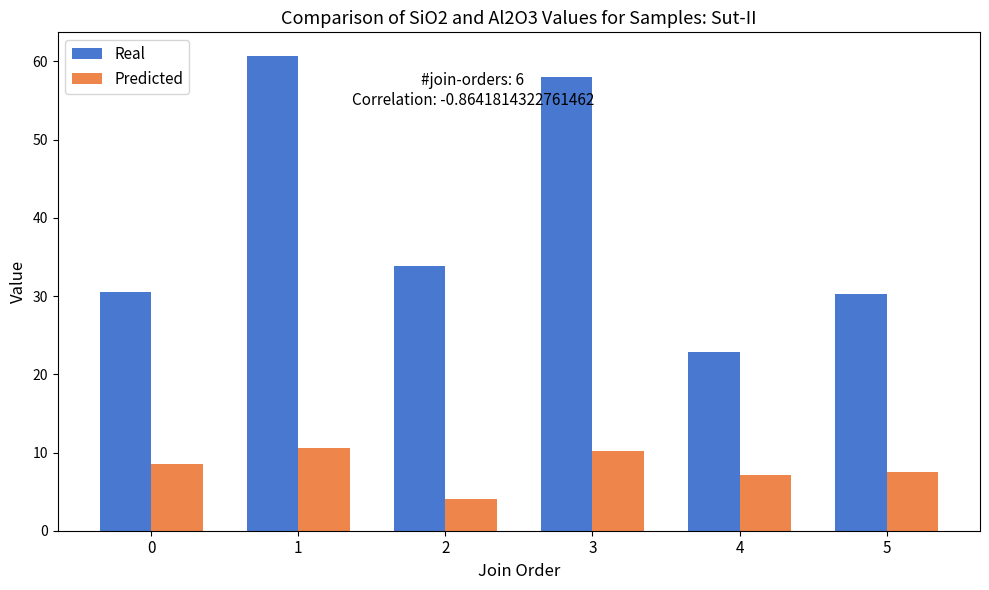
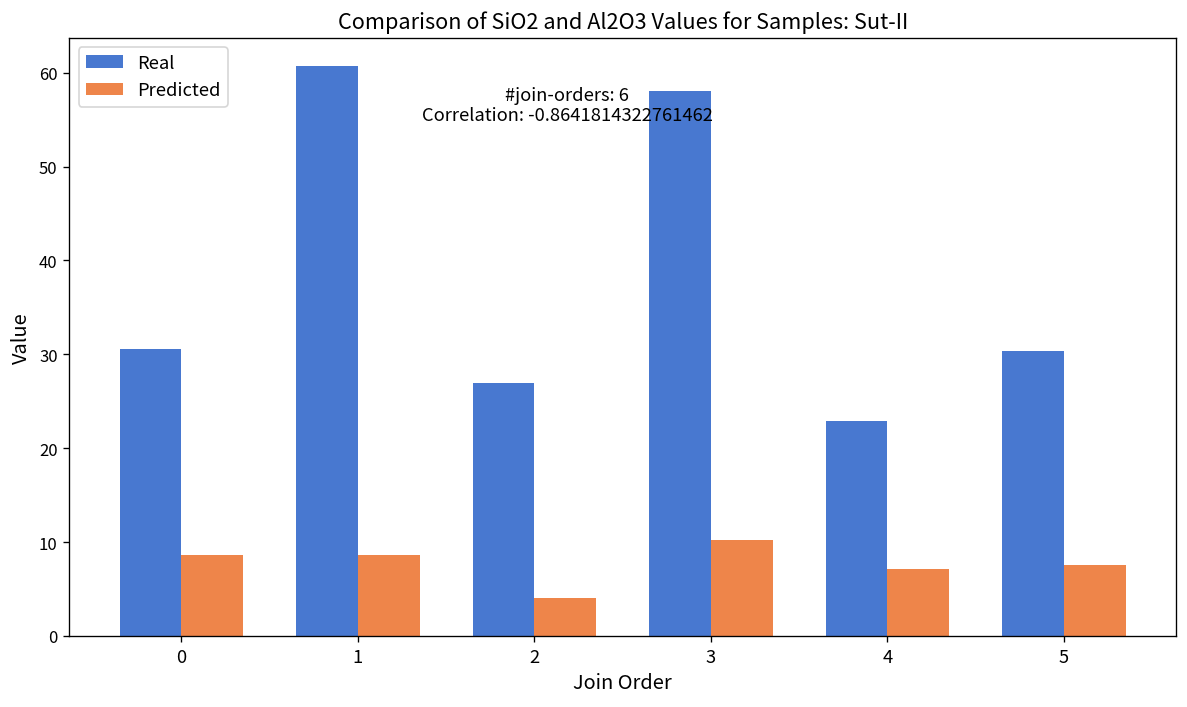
Predicted, 1: 11 -> 9
Real, 2: 34 -> 27
